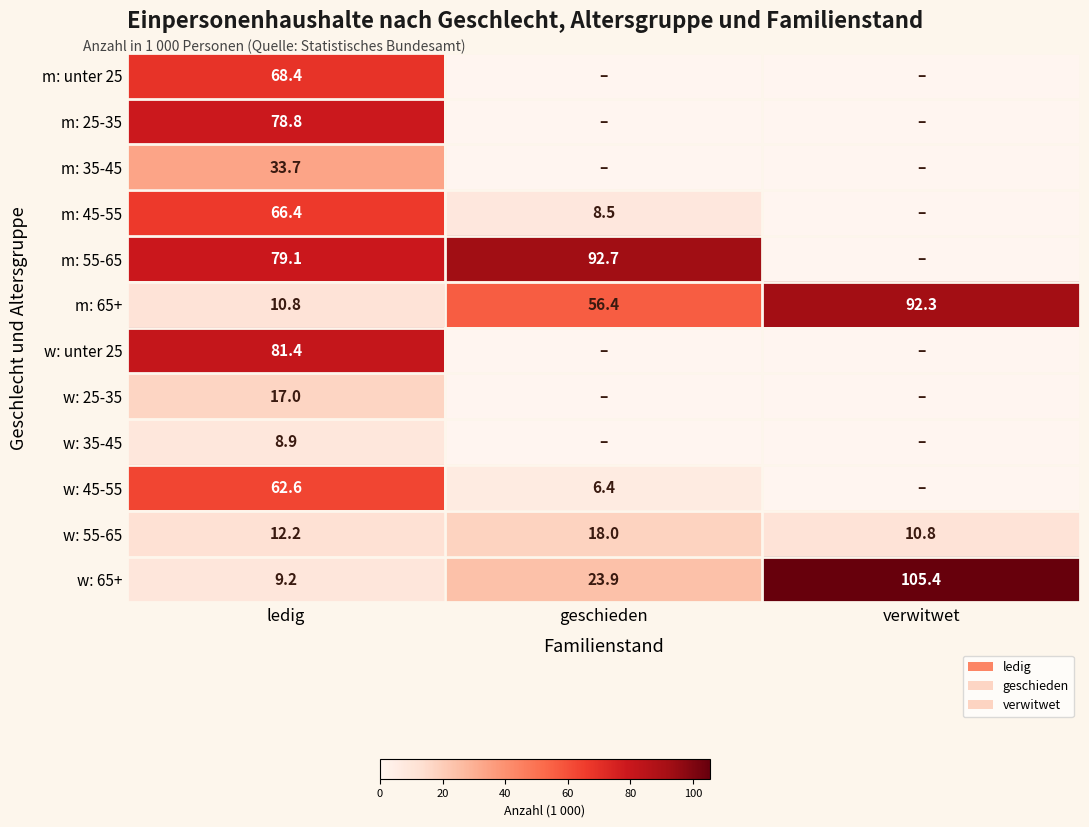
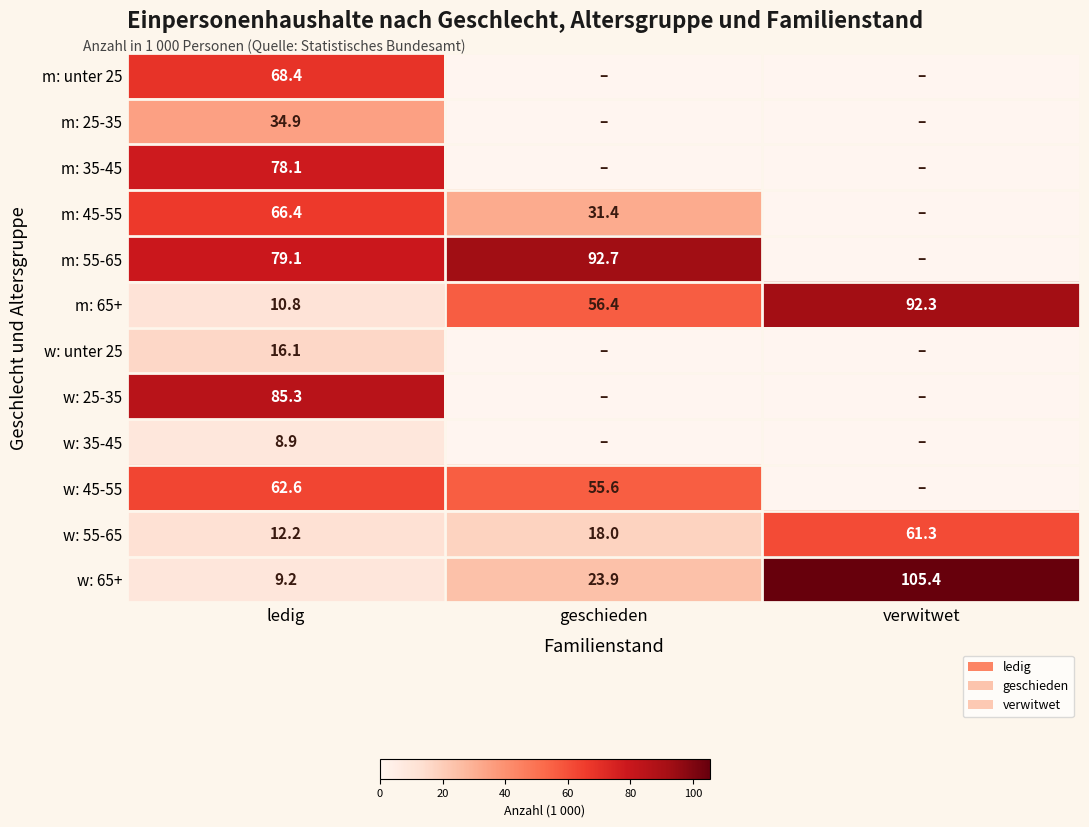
m: 25-35, ledig: 78.8 -> 34.9
m: 35-45, ledig: 33.7 -> 78.1
m: 45-55, geschieden: 8.5 -> 31.4
w: unter 25, ledig: 81.4 -> 16.1
w: 25-35, ledig: 17.0 -> 85.3
w: 45-55, geschieden: 6.4 -> 55.6
w: 55-65, verwitwet: 10.8 -> 61.3
